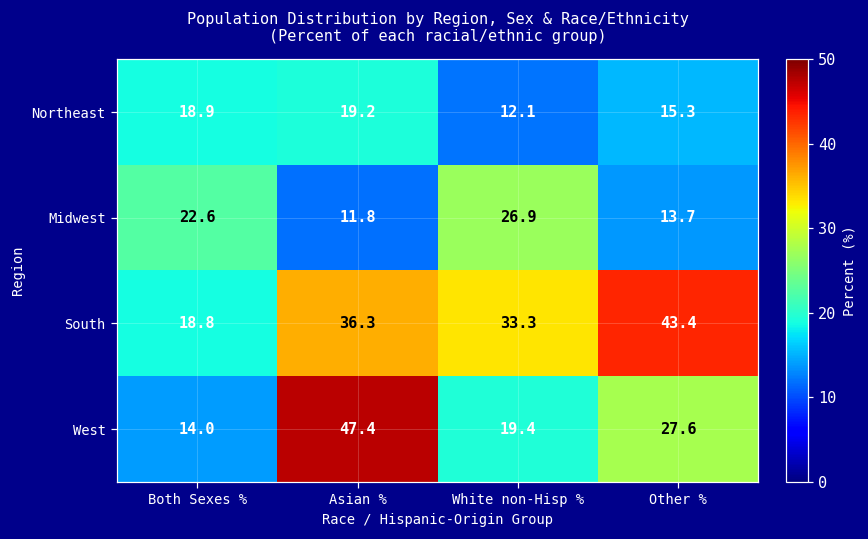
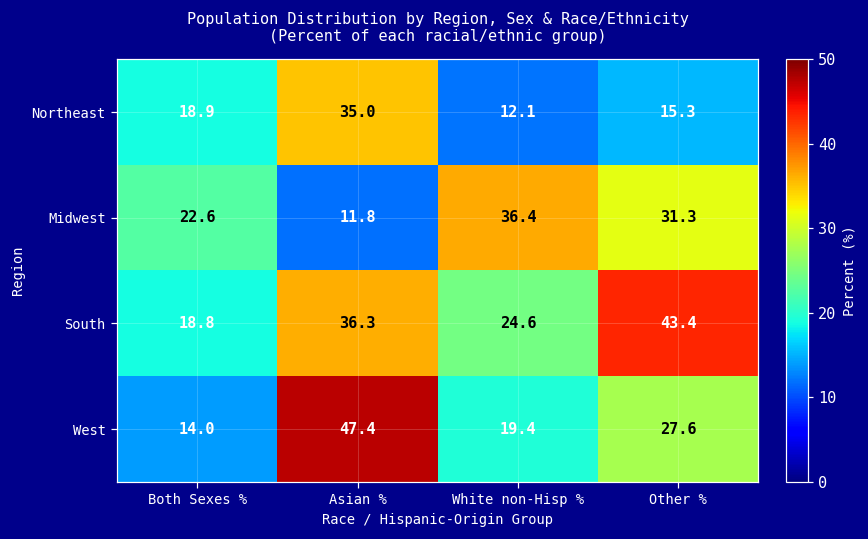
Northeast, Asian %: 19.2 -> 35.0
Midwest, White non-Hisp %: 26.9 -> 36.4
Midwest, Other %: 13.7 -> 31.3
South, White non-Hisp %: 33.3 -> 24.6
